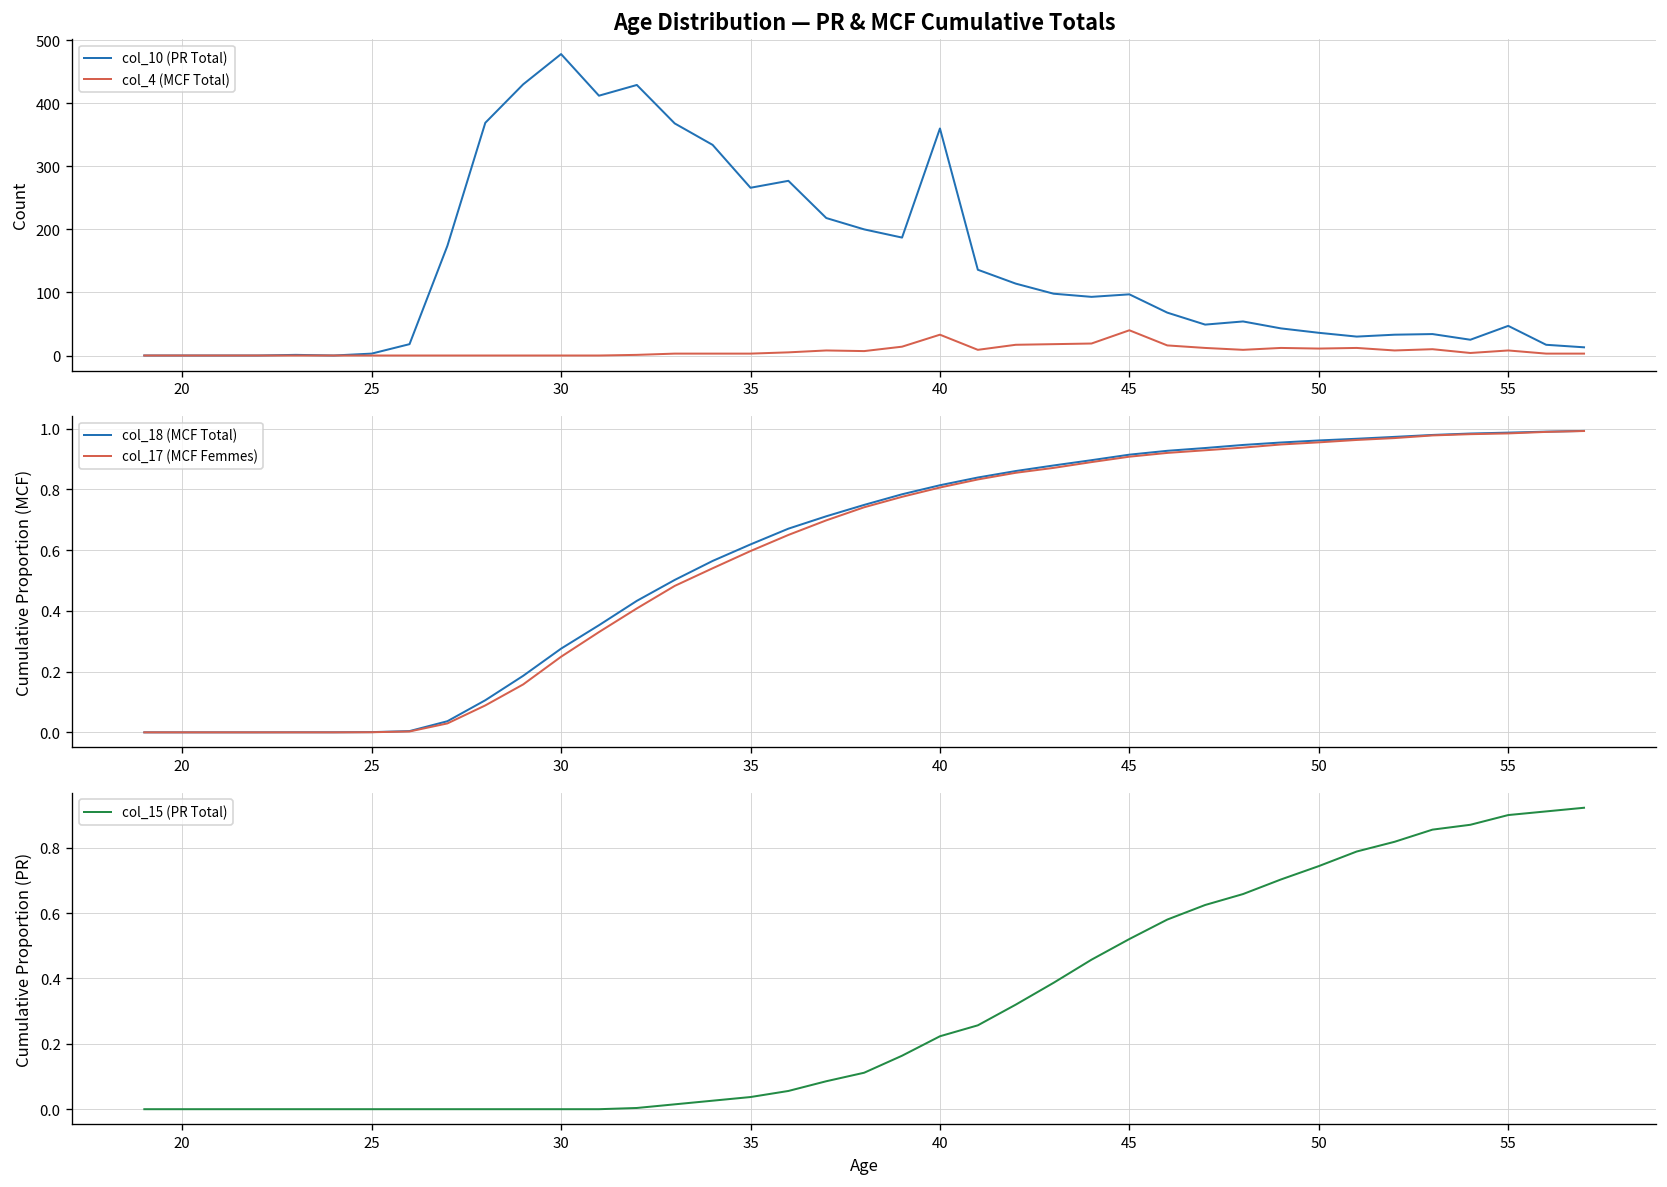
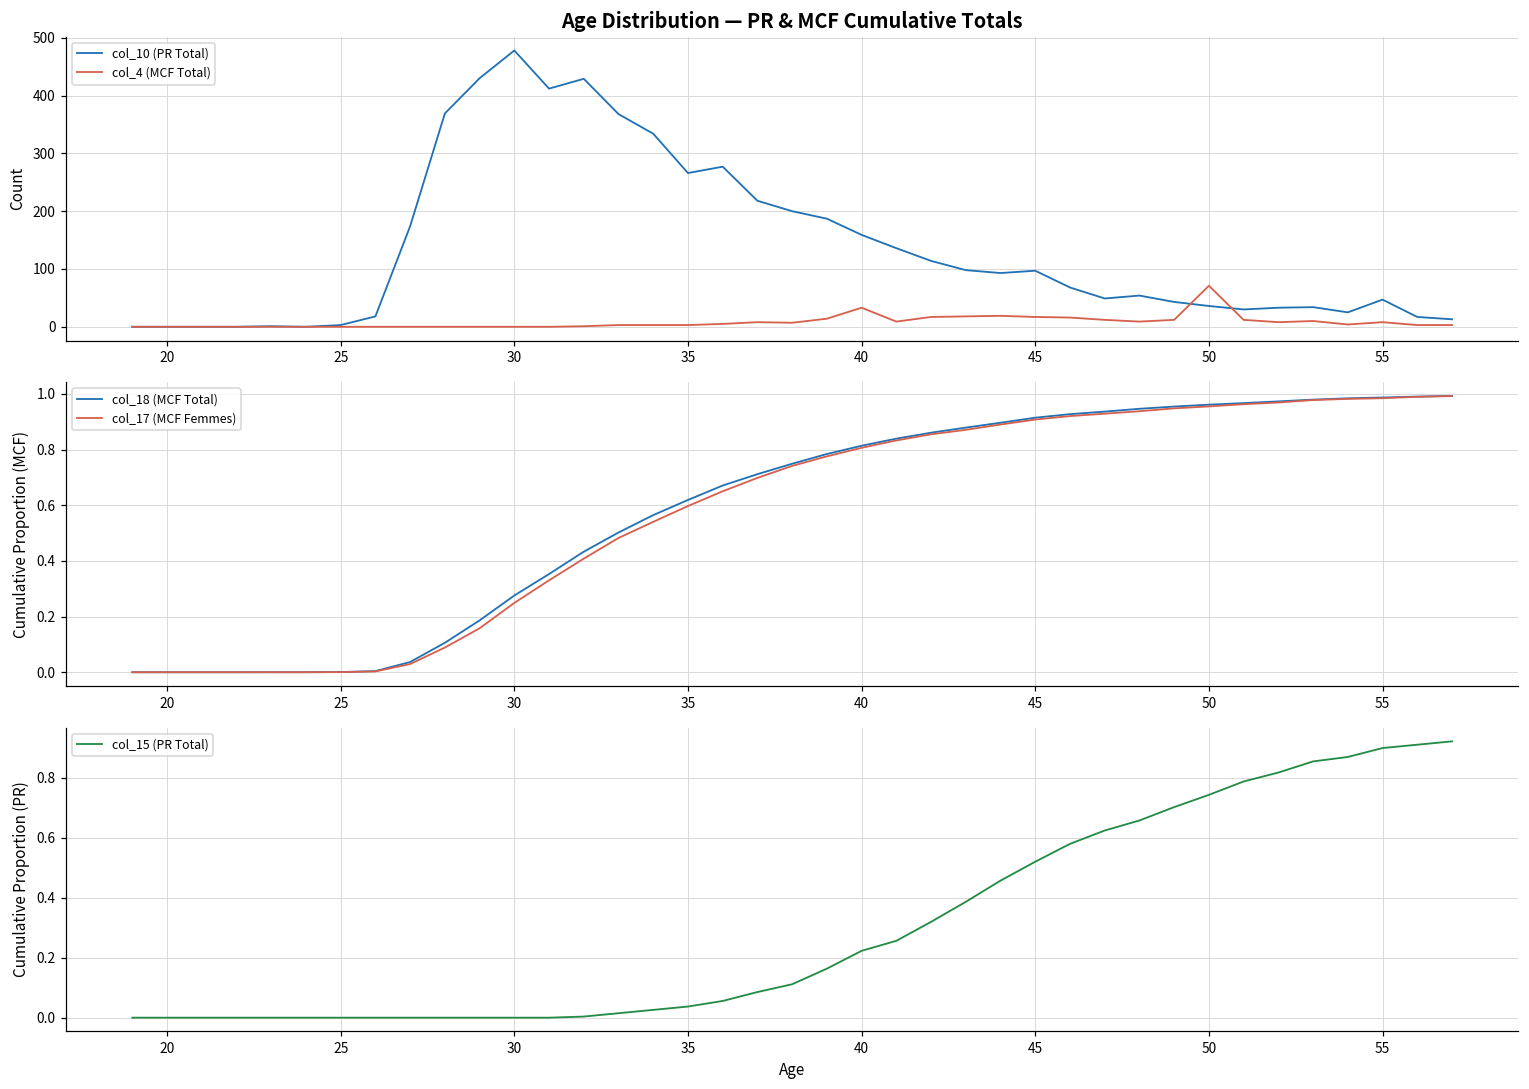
Age Distribution — PR & MCF Cumulative Totals, col_10 (PR Total), 40: 360 -> 160
Age Distribution — PR & MCF Cumulative Totals, col_4 (MCF Total), 45: 40 -> 20
Age Distribution — PR & MCF Cumulative Totals, col_4 (MCF Total), 50: 10 -> 70
